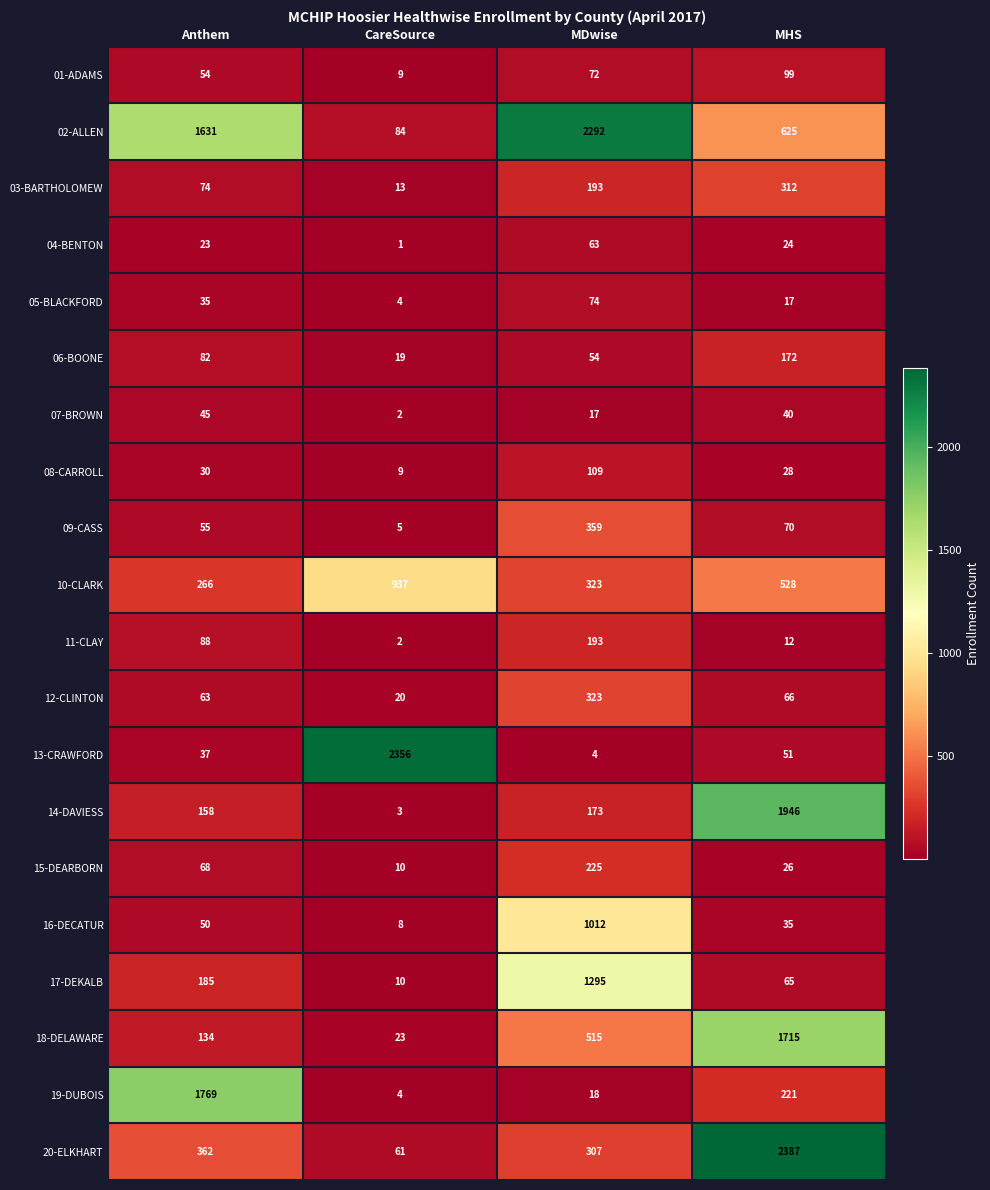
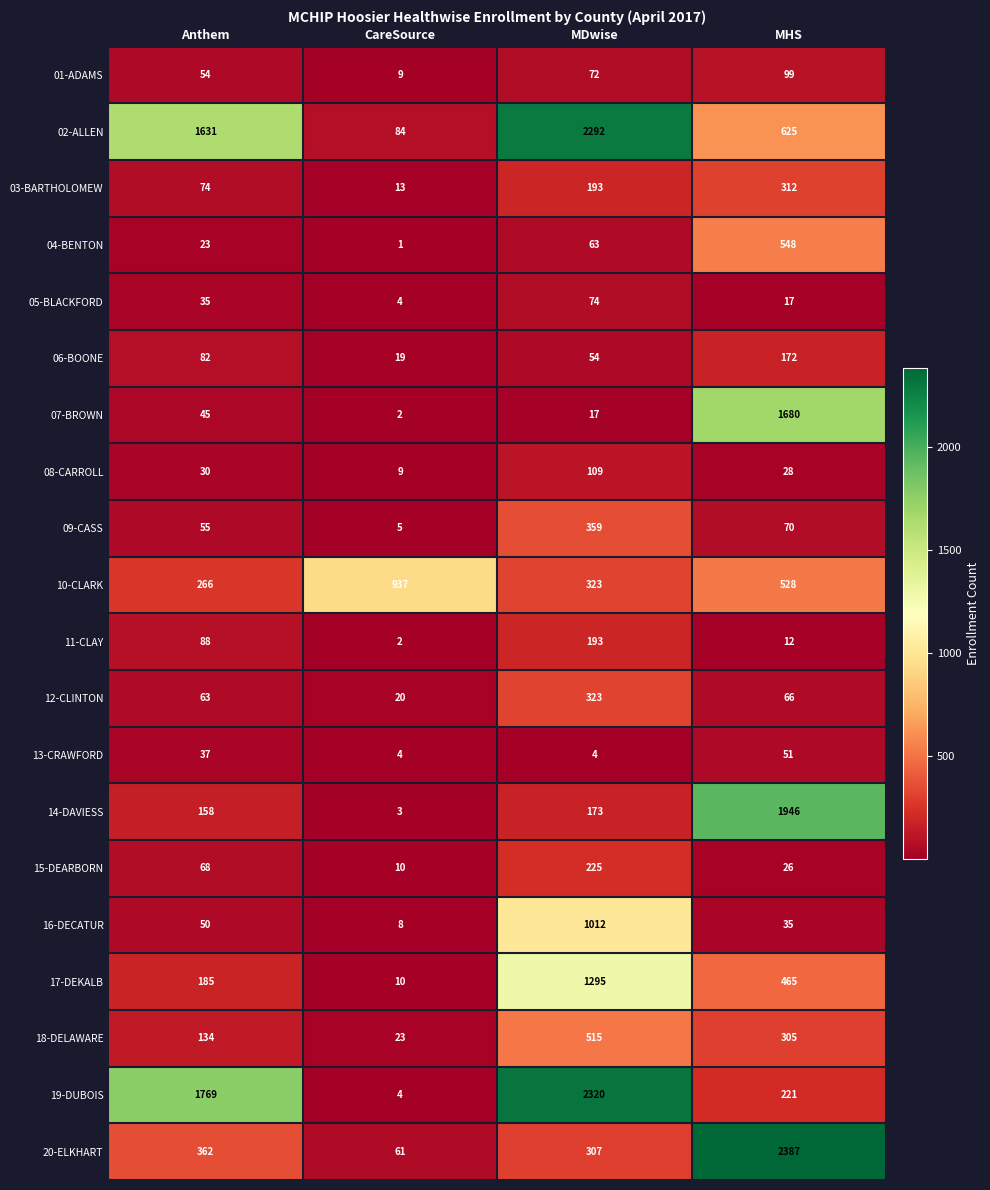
04-BENTON, MHS: 24 -> 548
07-BROWN, MHS: 40 -> 1680
13-CRAWFORD, CareSource: 2356 -> 4
17-DEKALB, MHS: 65 -> 465
18-DELAWARE, MHS: 1715 -> 305
19-DUBOIS, MDwise: 18 -> 2320
